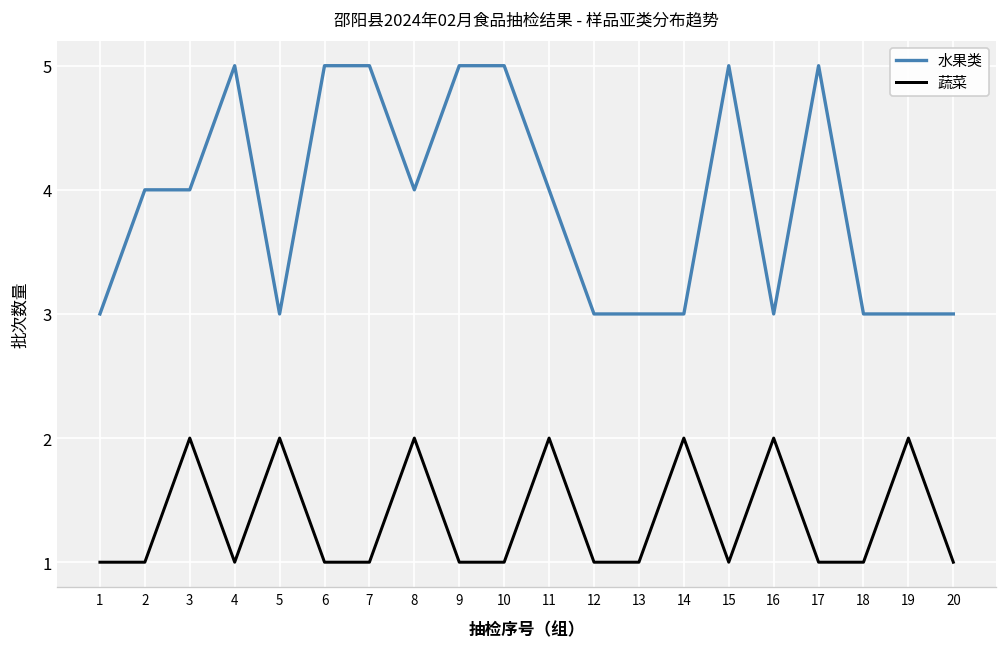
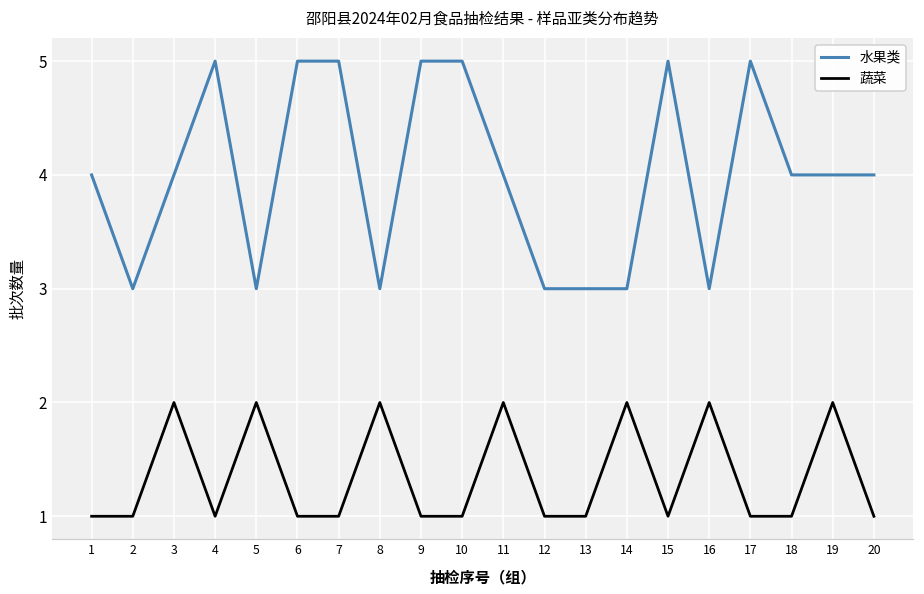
水果类, 1: 3 -> 4
水果类, 2: 4 -> 3
水果类, 8: 4 -> 3
水果类, 18: 3 -> 4
水果类, 19: 3 -> 4
水果类, 20: 3 -> 4
